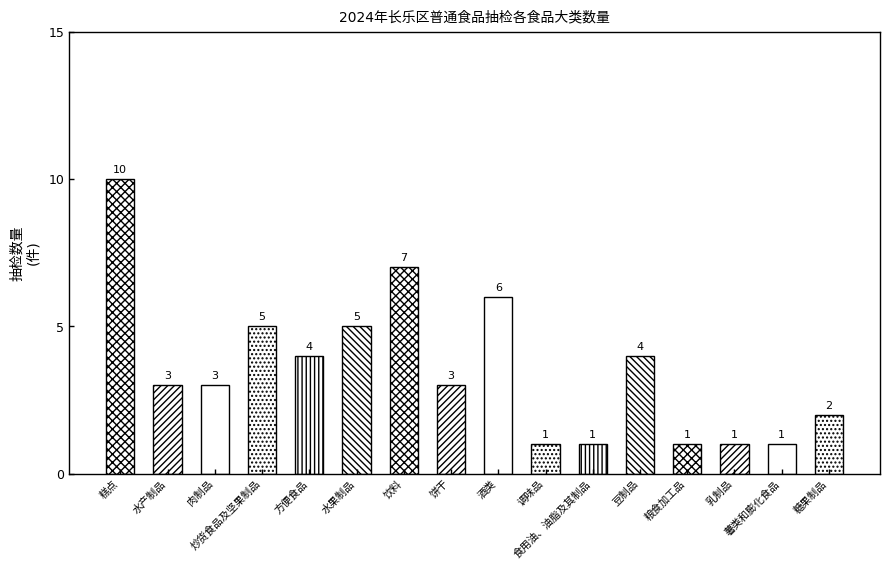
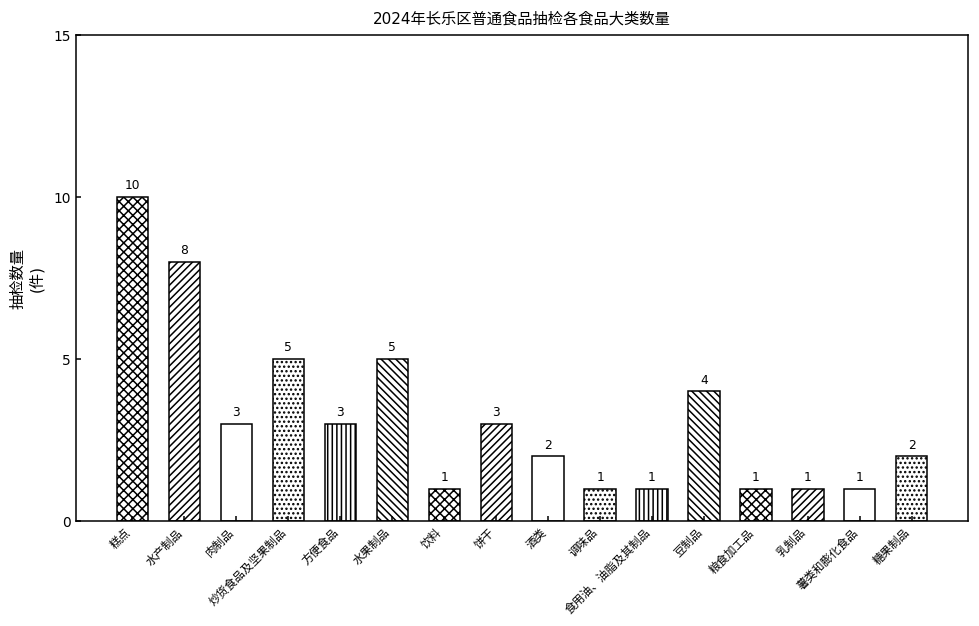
水产制品: 3 -> 8
方便食品: 4 -> 3
饮料: 7 -> 1
酒类: 6 -> 2
